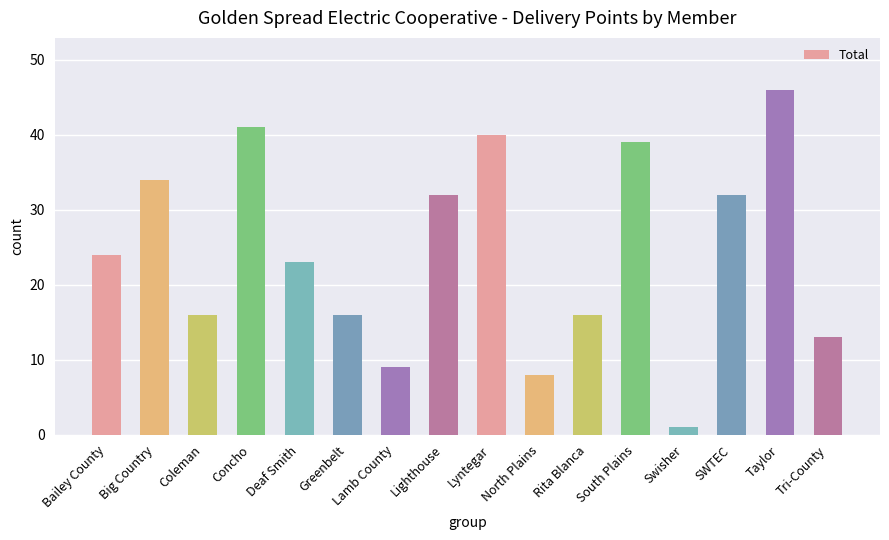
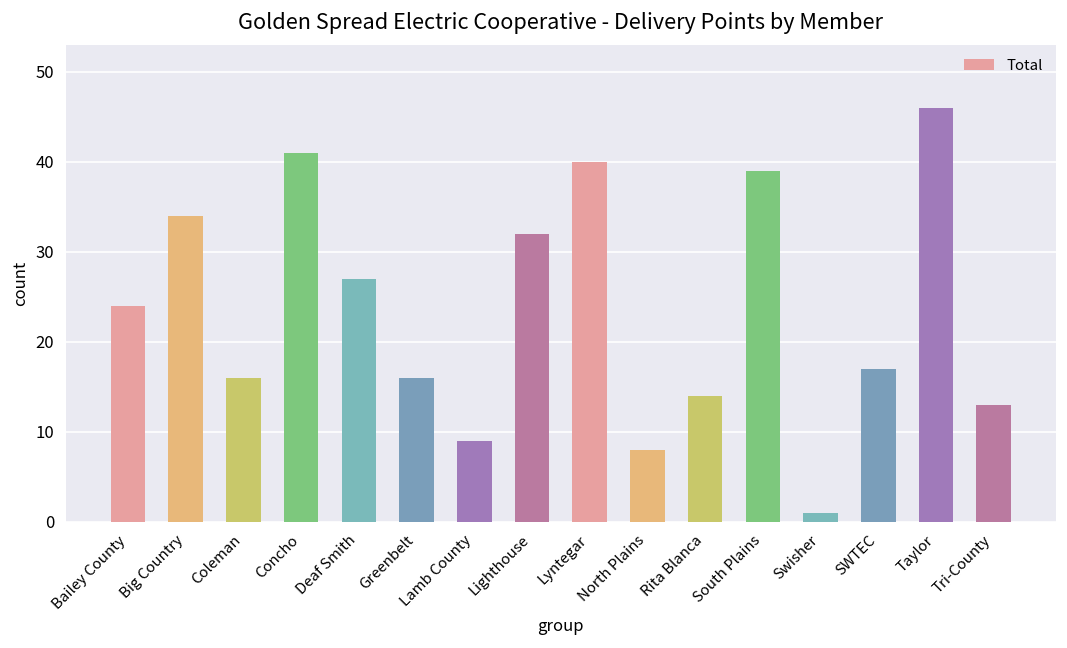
Deaf Smith: 23 -> 27
Rita Blanca: 16 -> 14
SWTEC: 32 -> 17
